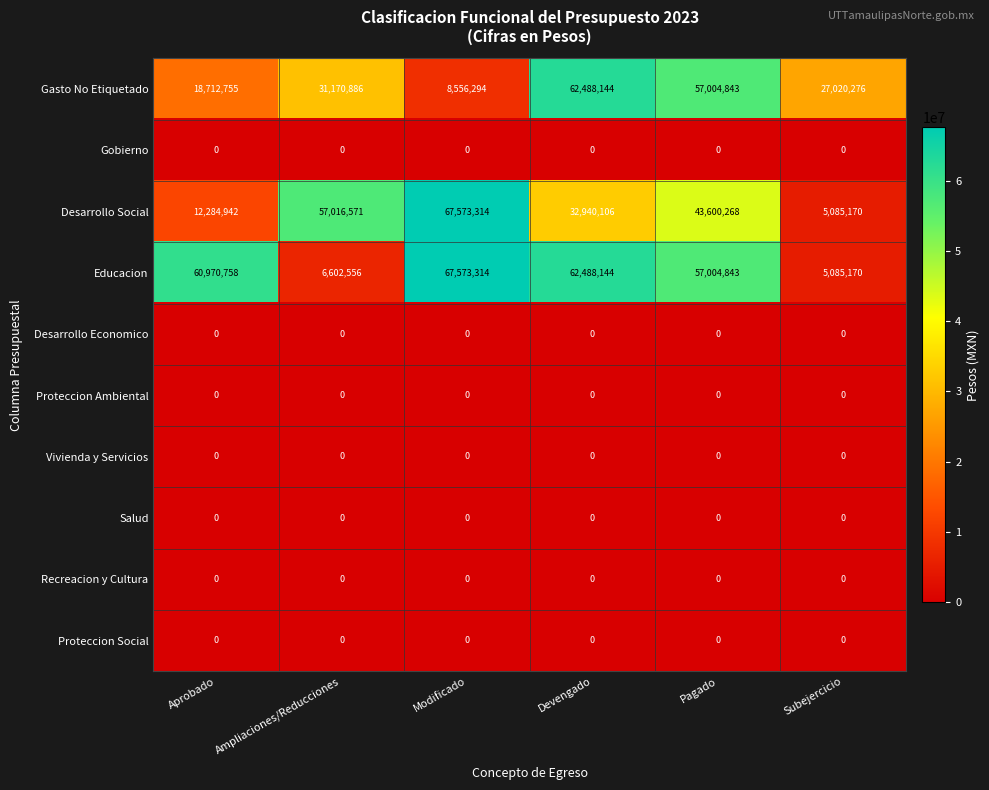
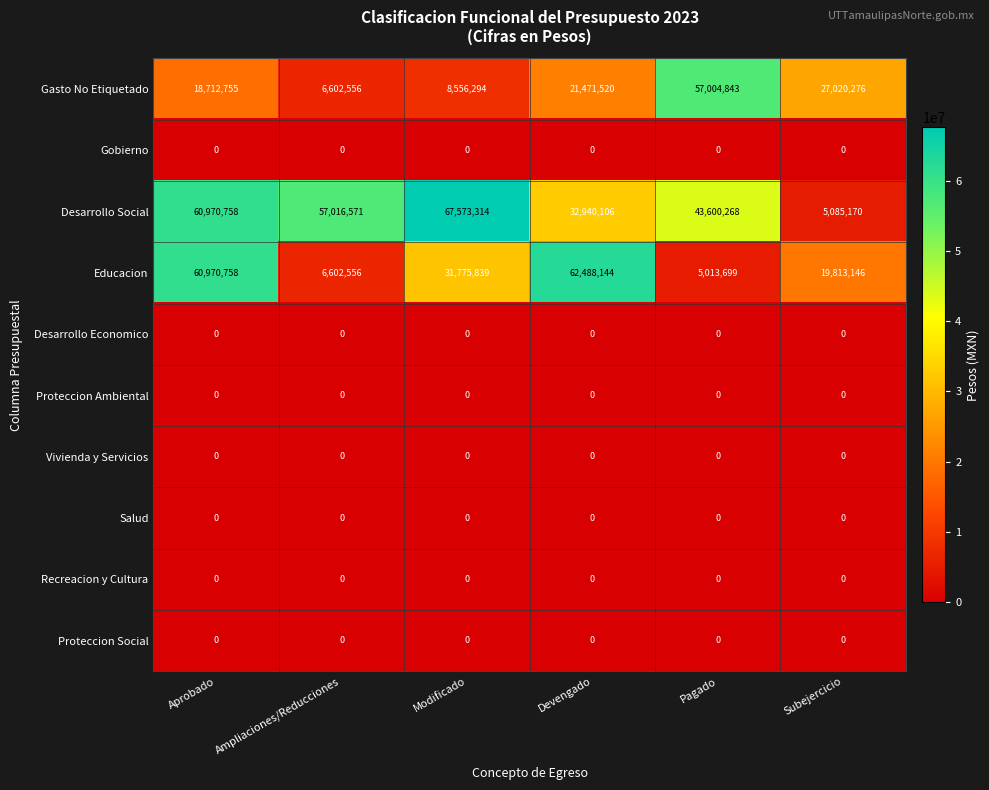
Gasto No Etiquetado, Ampliaciones/Reducciones: 31,170,886 -> 6,602,556
Gasto No Etiquetado, Devengado: 62,488,144 -> 21,471,520
Desarrollo Social, Aprobado: 12,284,942 -> 60,970,758
Educacion, Modificado: 67,573,314 -> 31,775,839
Educacion, Pagado: 57,004,843 -> 5,013,699
Educacion, Subejercicio: 5,085,170 -> 19,813,146
